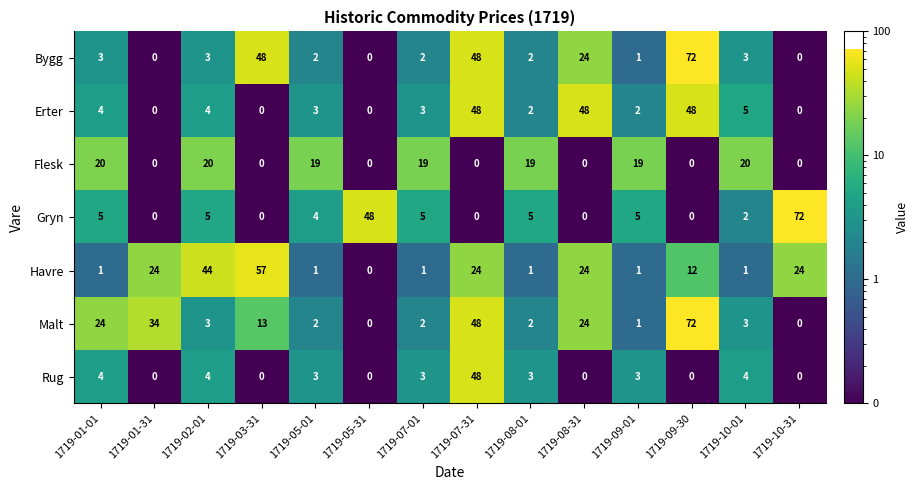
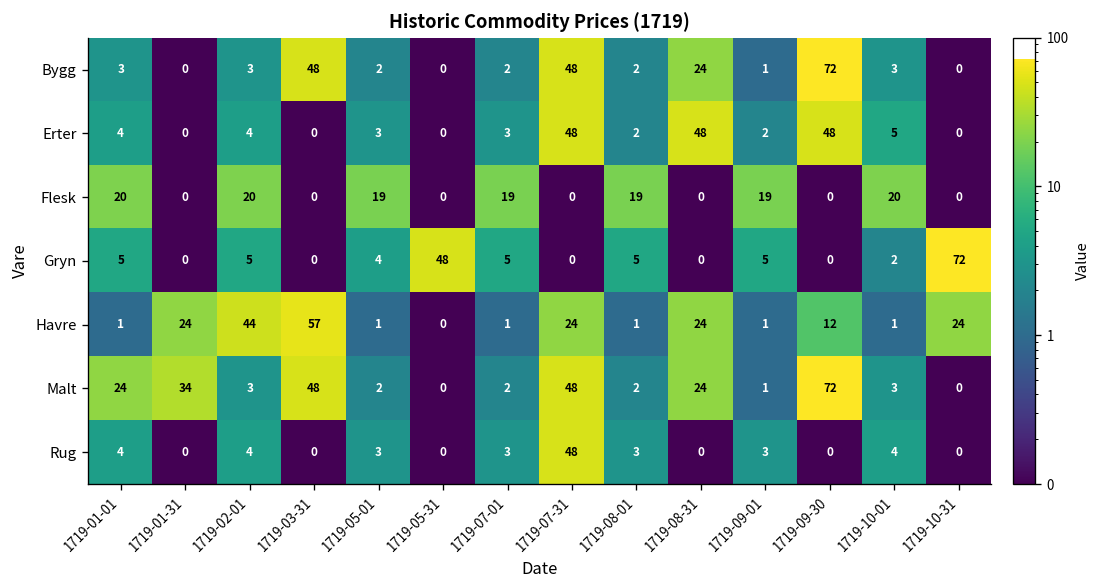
Malt, 1719-03-31: 13 -> 48
